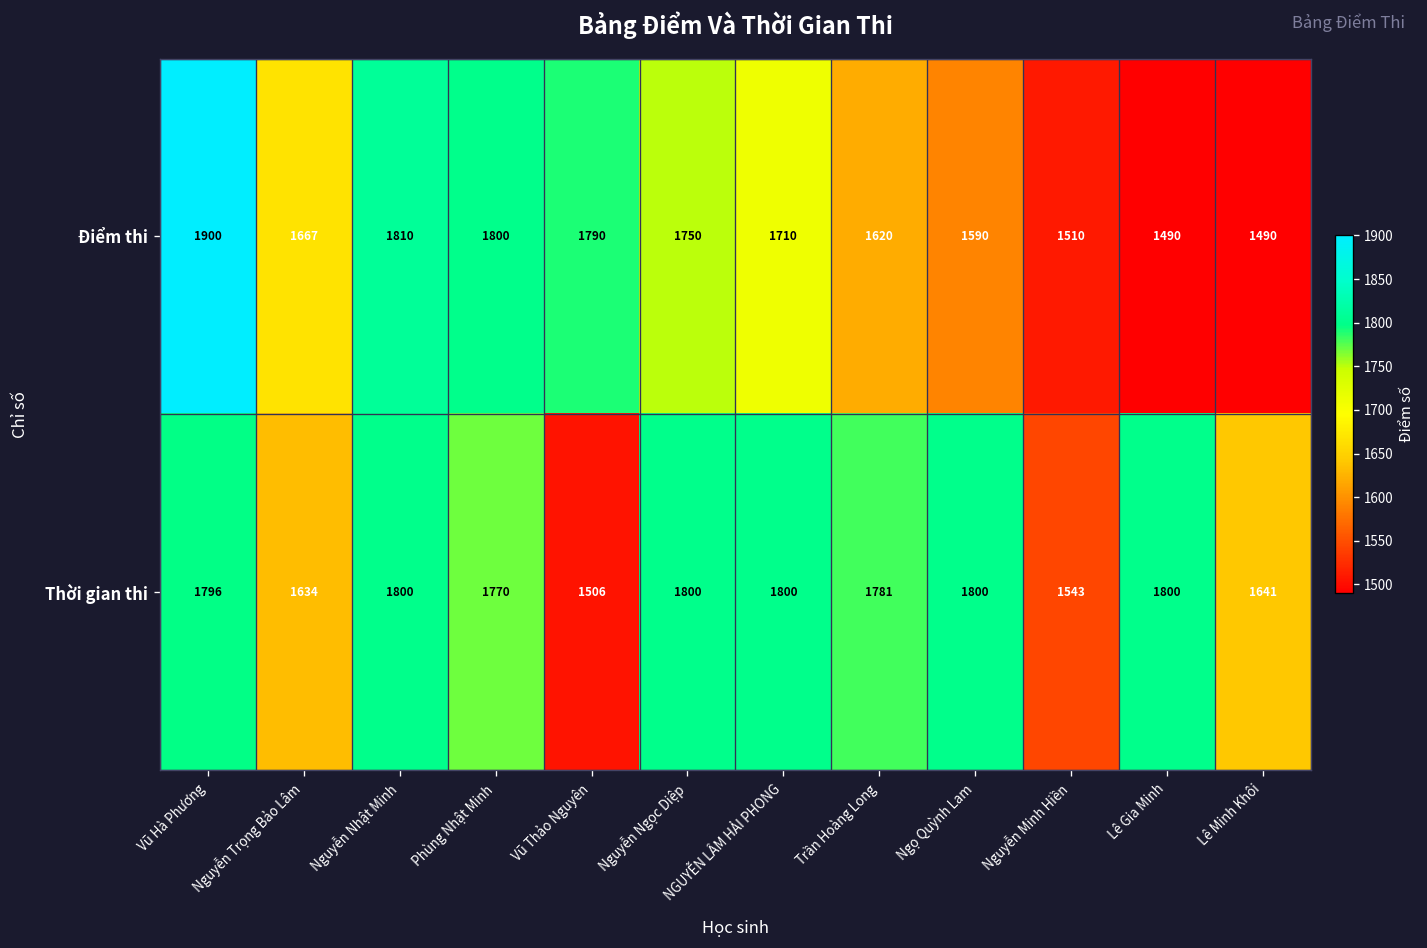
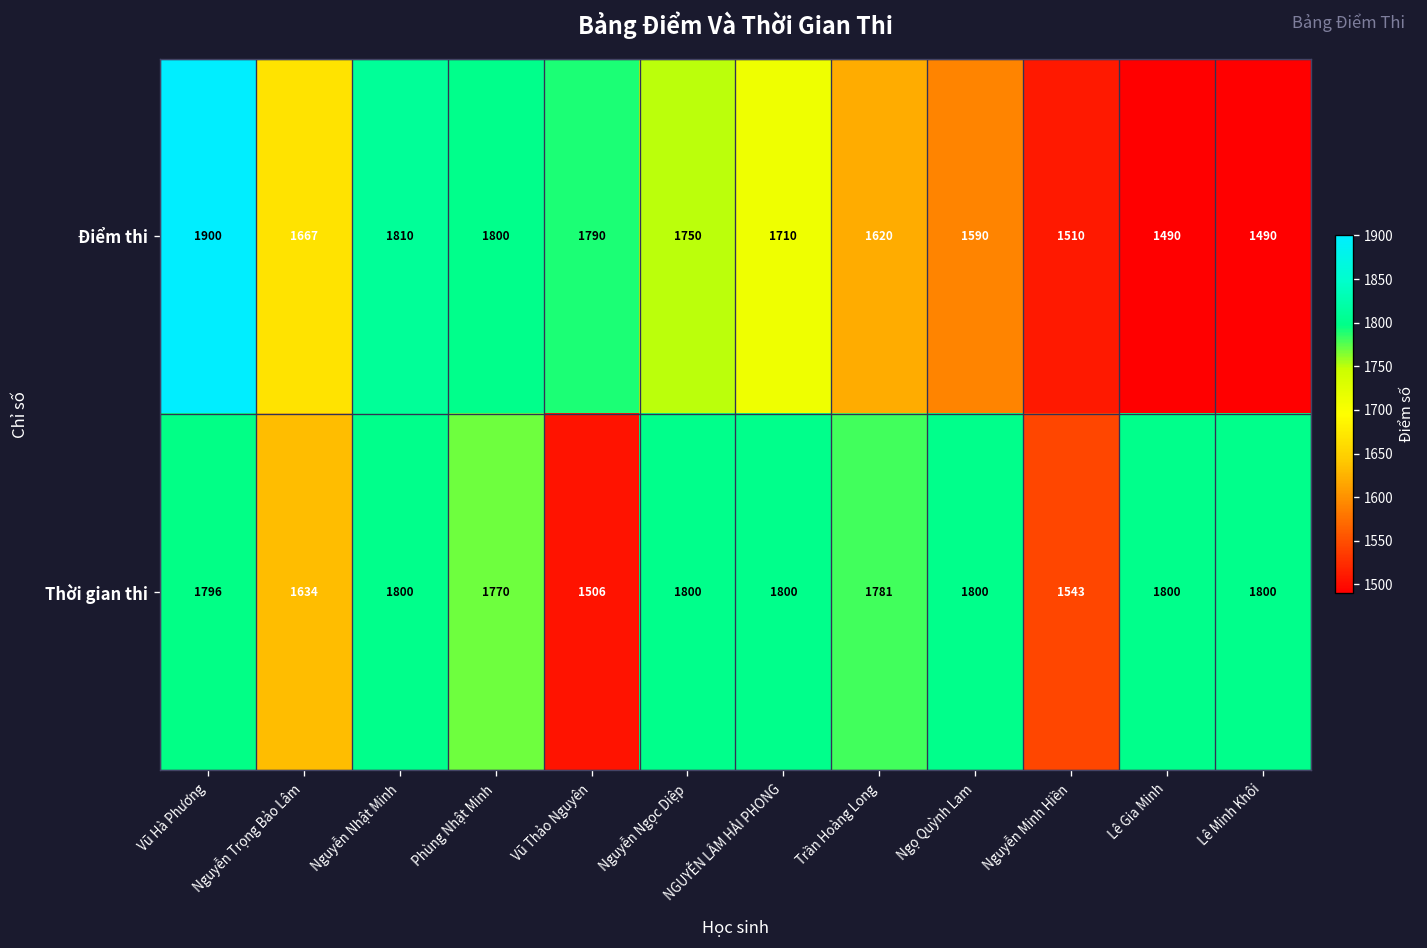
Thời gian thi, Lê Minh Khôi: 1641 -> 1800
